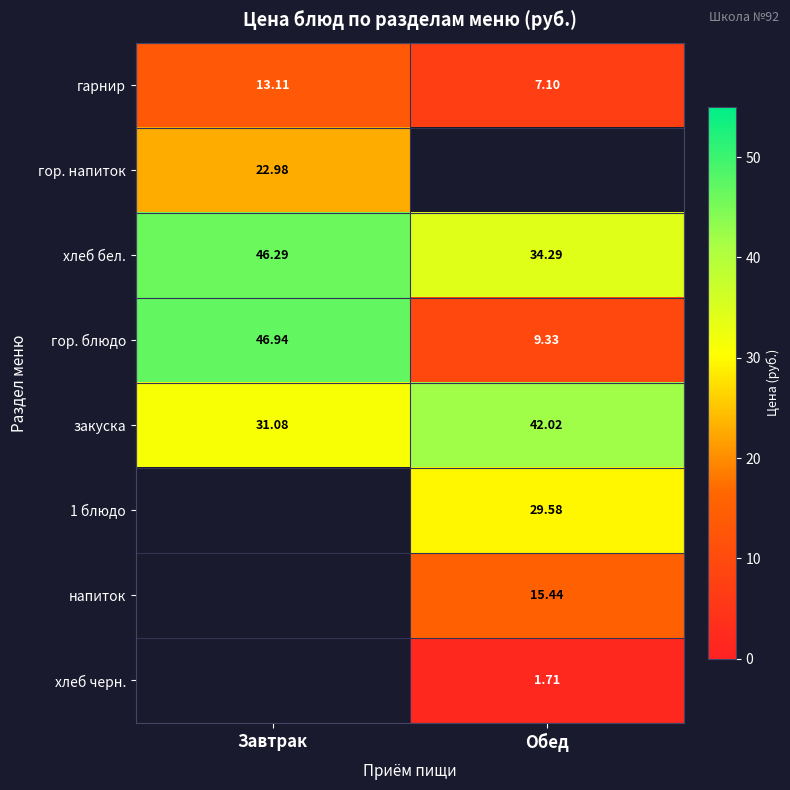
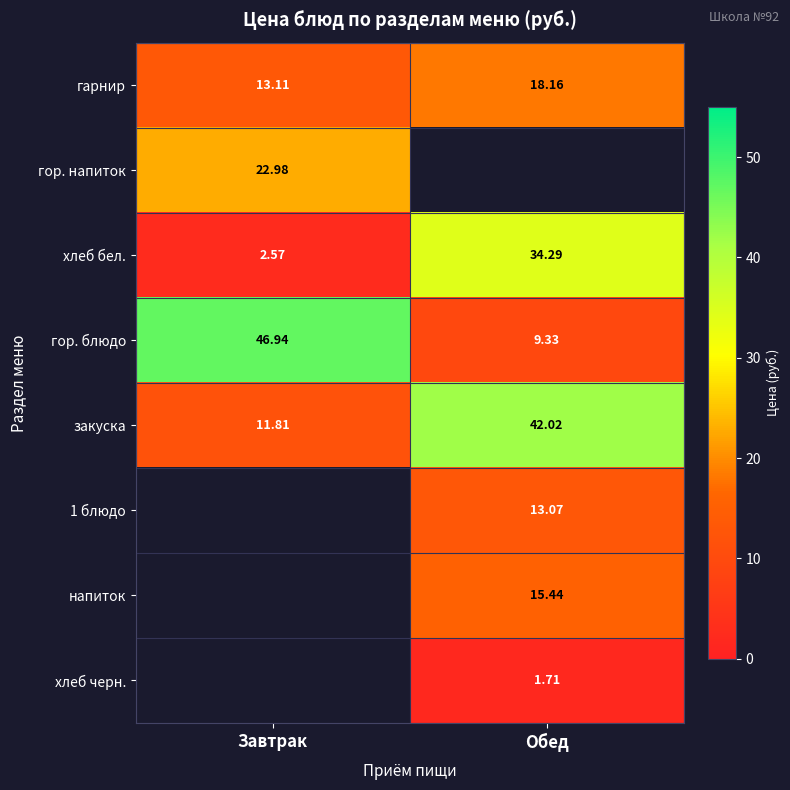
гарнир, Обед: 7.10 -> 18.16
хлеб бел., Завтрак: 46.29 -> 2.57
закуска, Завтрак: 31.08 -> 11.81
1 блюдо, Обед: 29.58 -> 13.07
